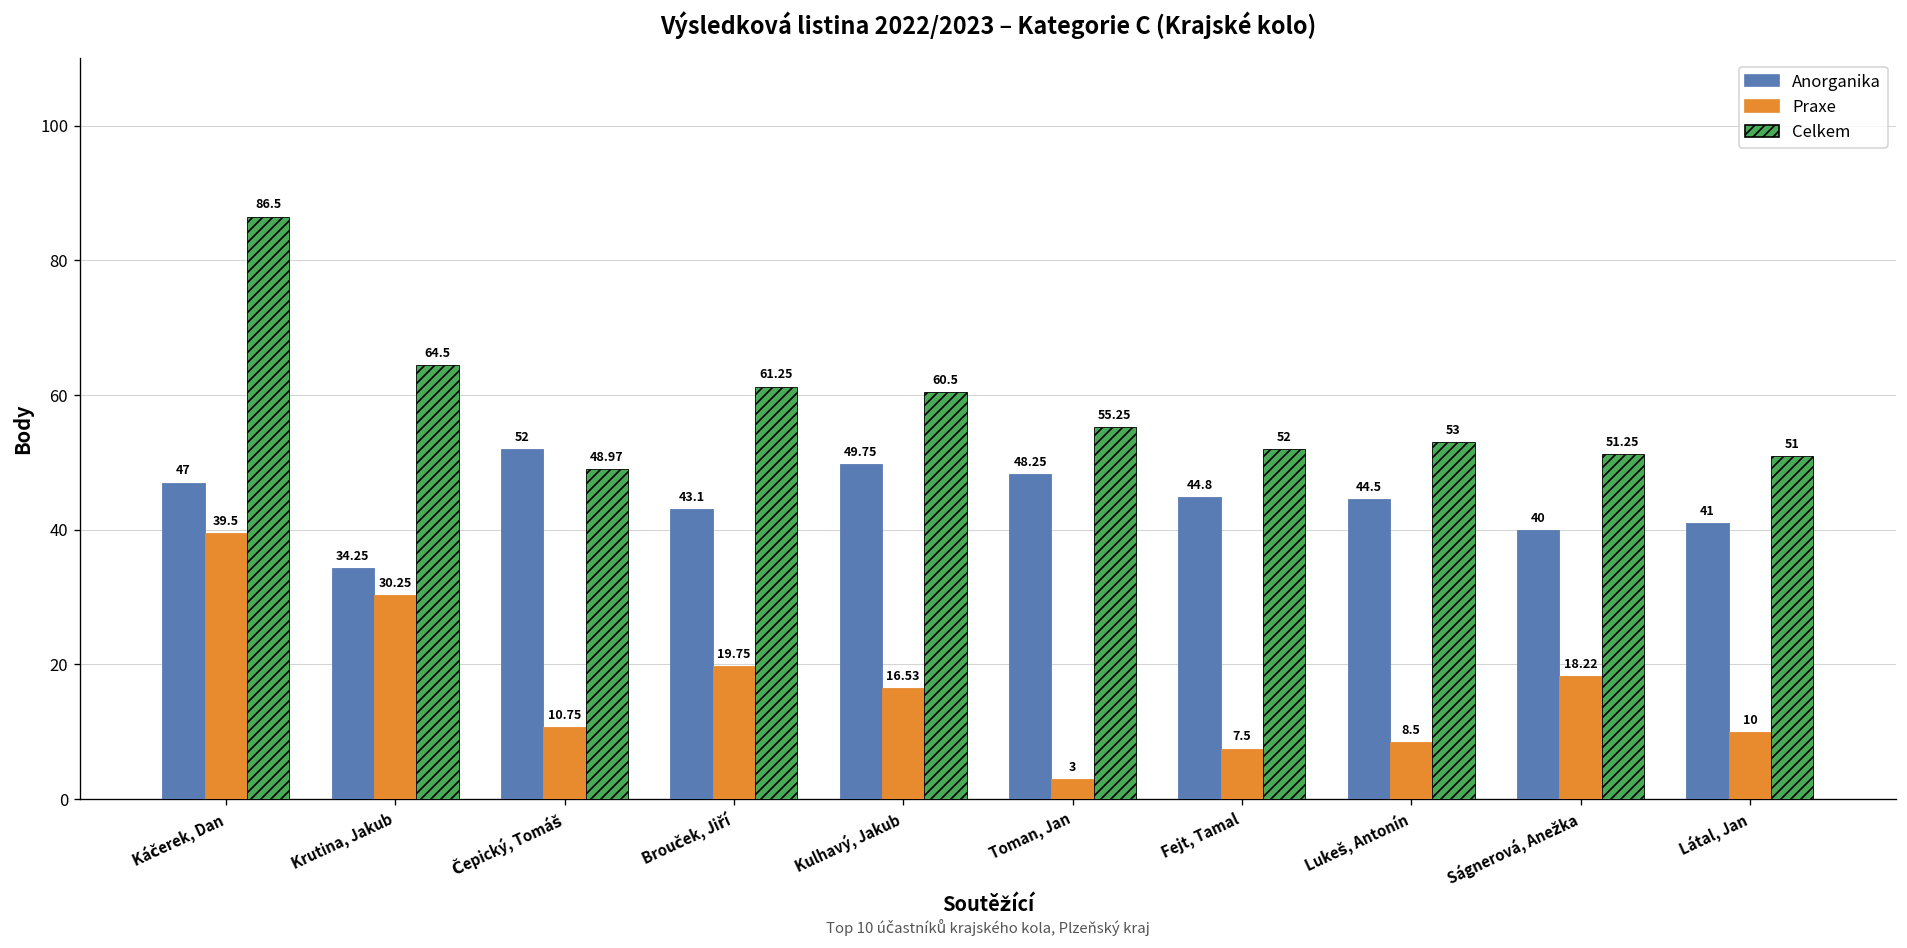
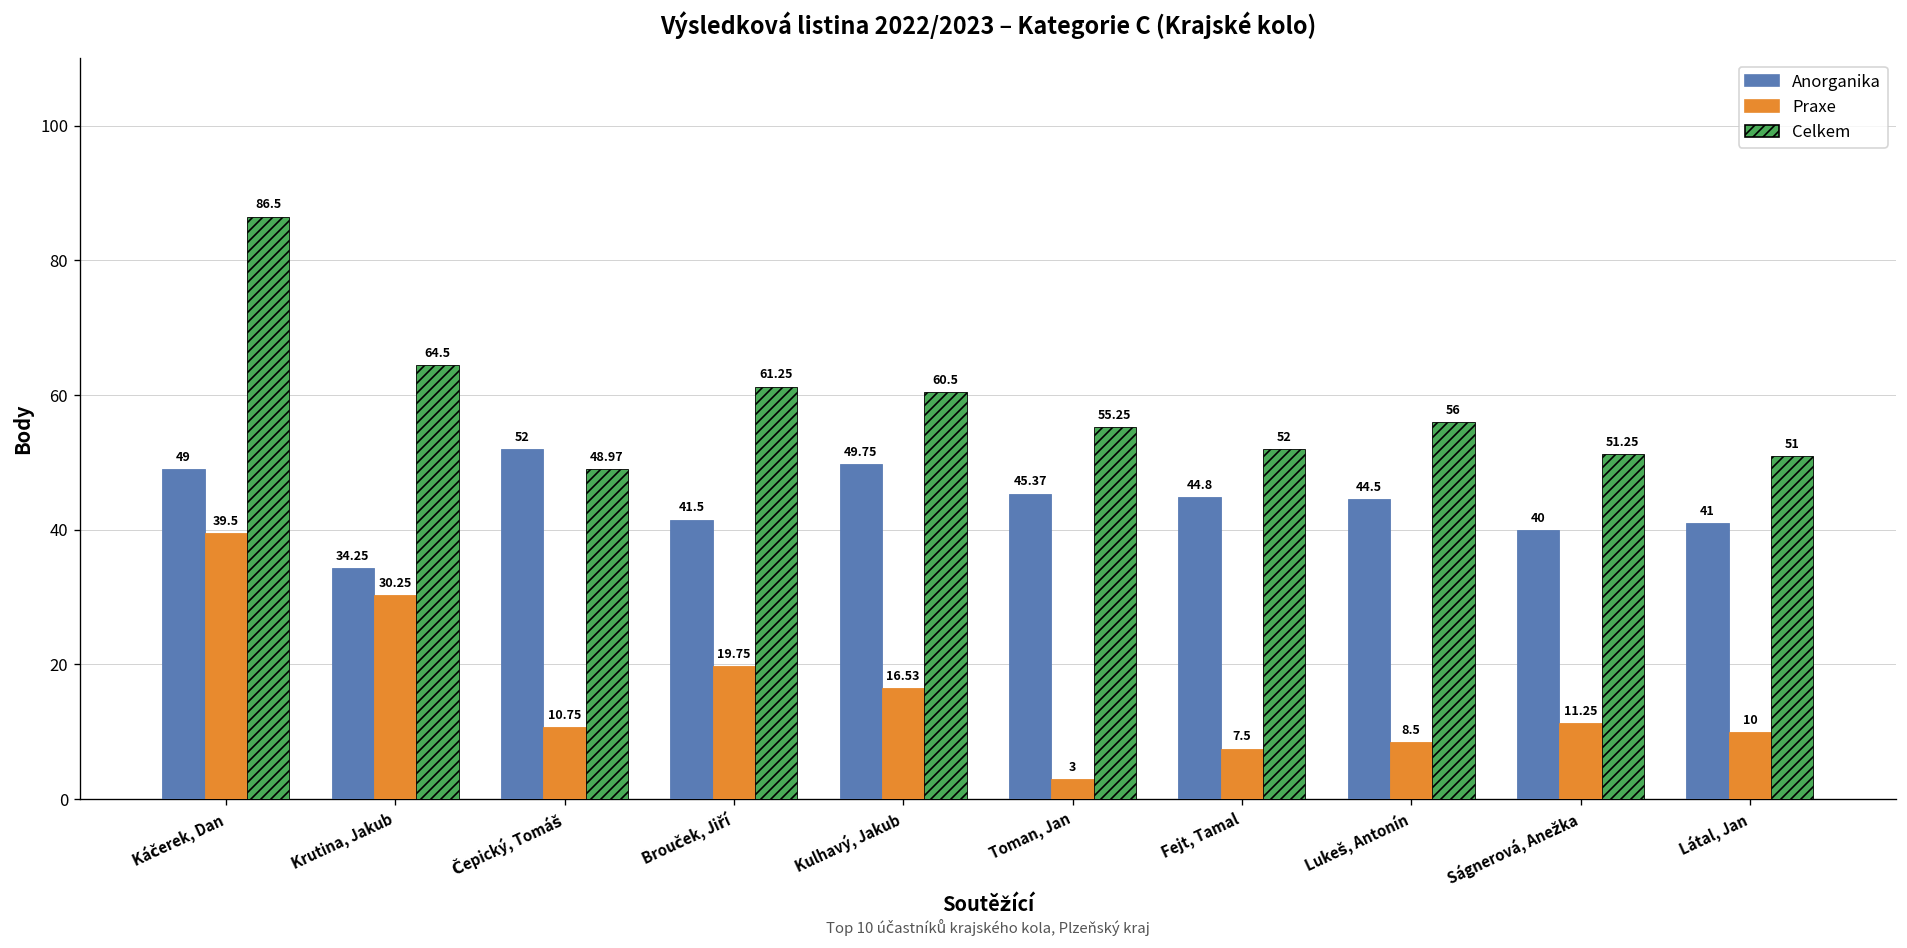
Anorganika, Káčerek, Dan: 47 -> 49
Anorganika, Brouček, Jiří: 43.1 -> 41.5
Anorganika, Toman, Jan: 48.25 -> 45.37
Celkem, Lukeš, Antonín: 53 -> 56
Praxe, Ságnerová, Anežka: 18.22 -> 11.25
